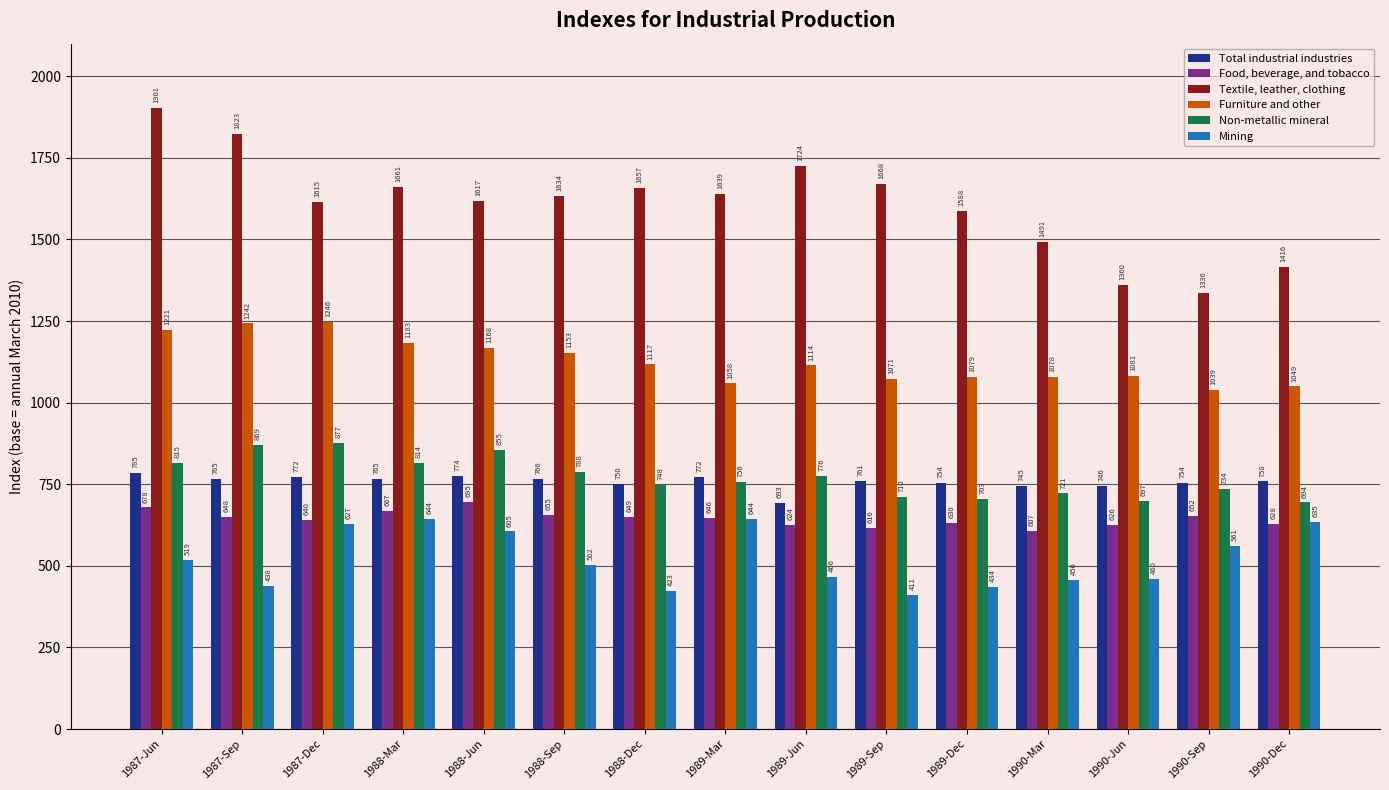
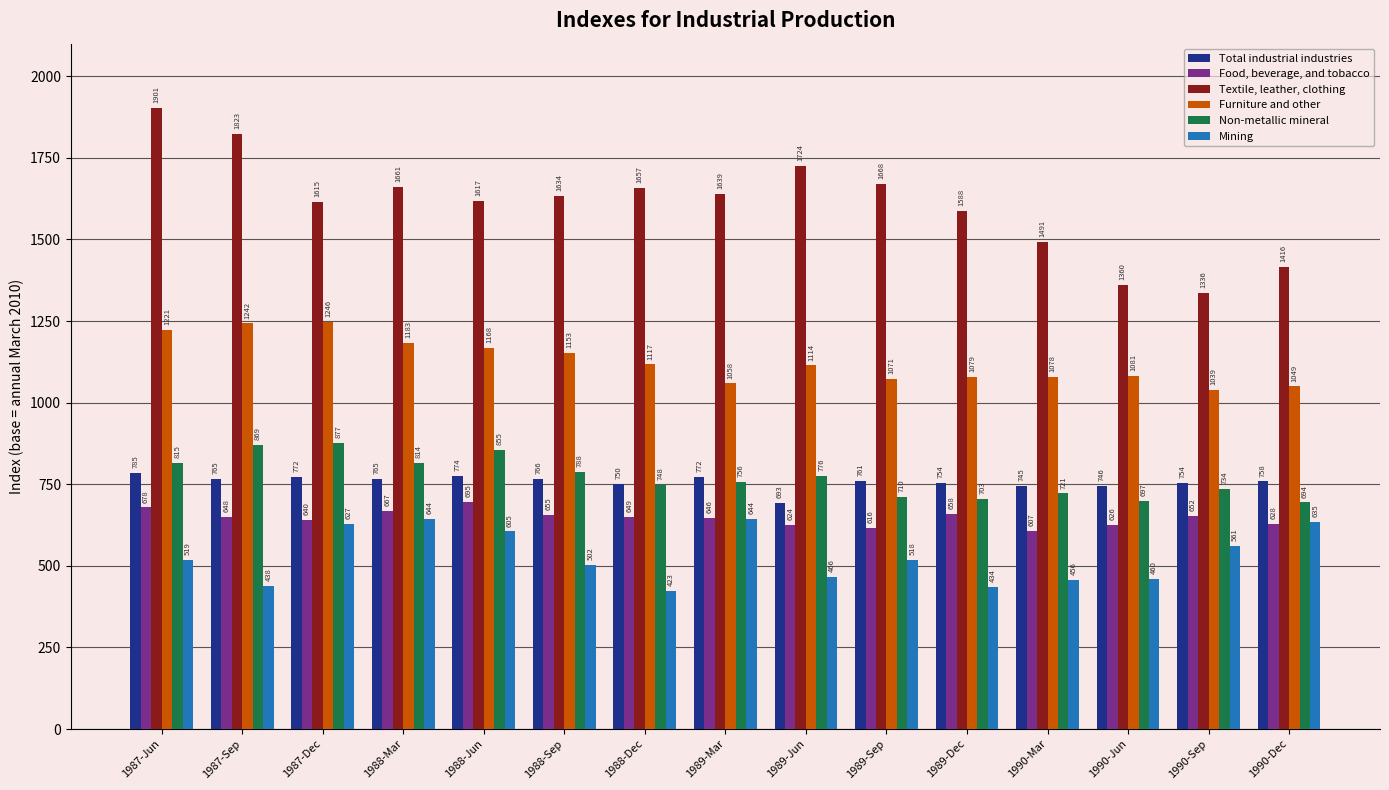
Mining, 1989-Sep: 411 -> 518
Food, beverage, and tobacco, 1989-Dec: 630 -> 658
